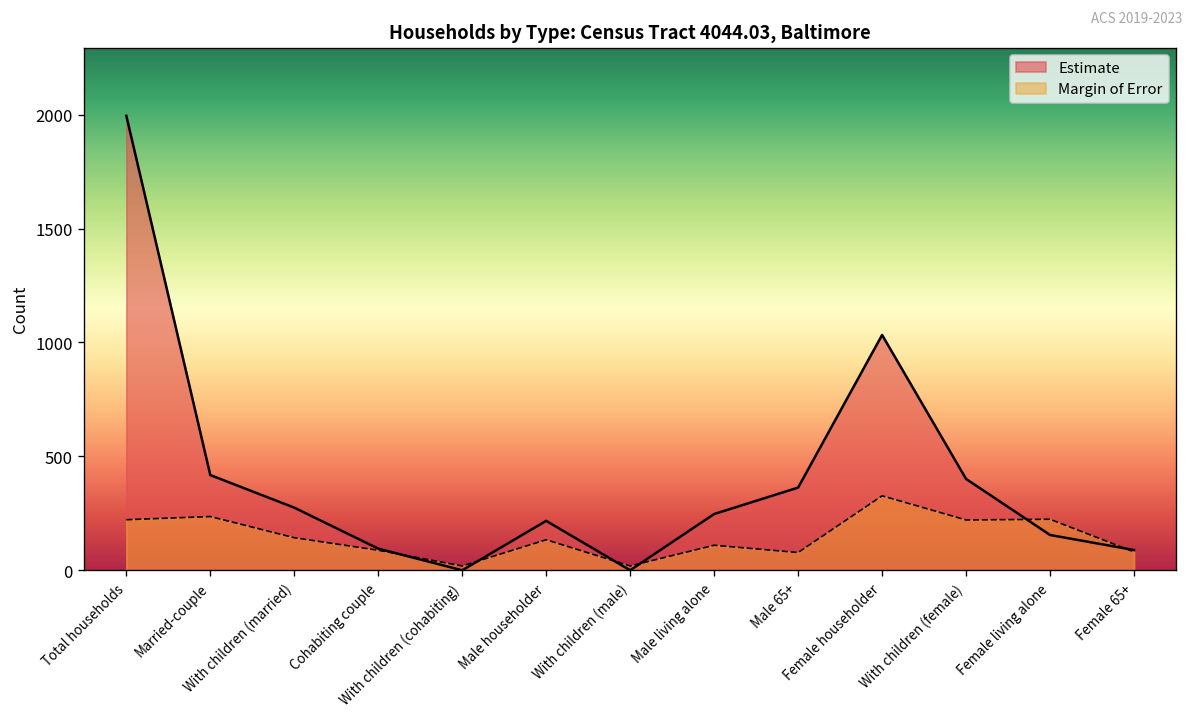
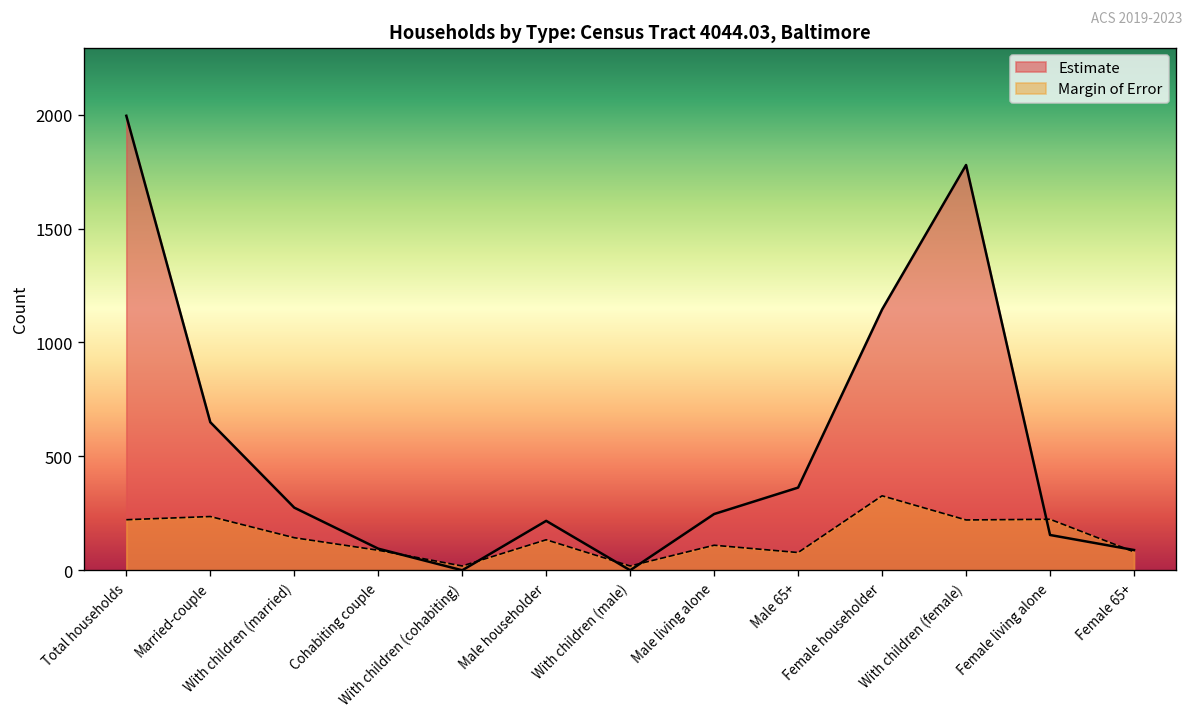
Estimate, Married-couple: 420 -> 650
Estimate, Female householder: 1030 -> 1150
Estimate, With children (female): 400 -> 1780
